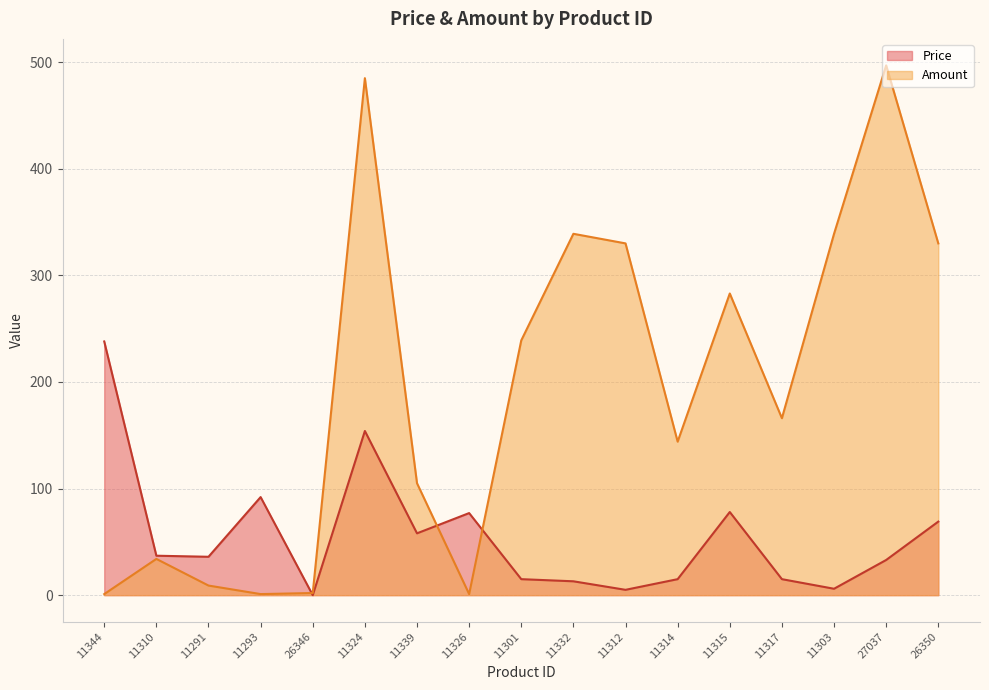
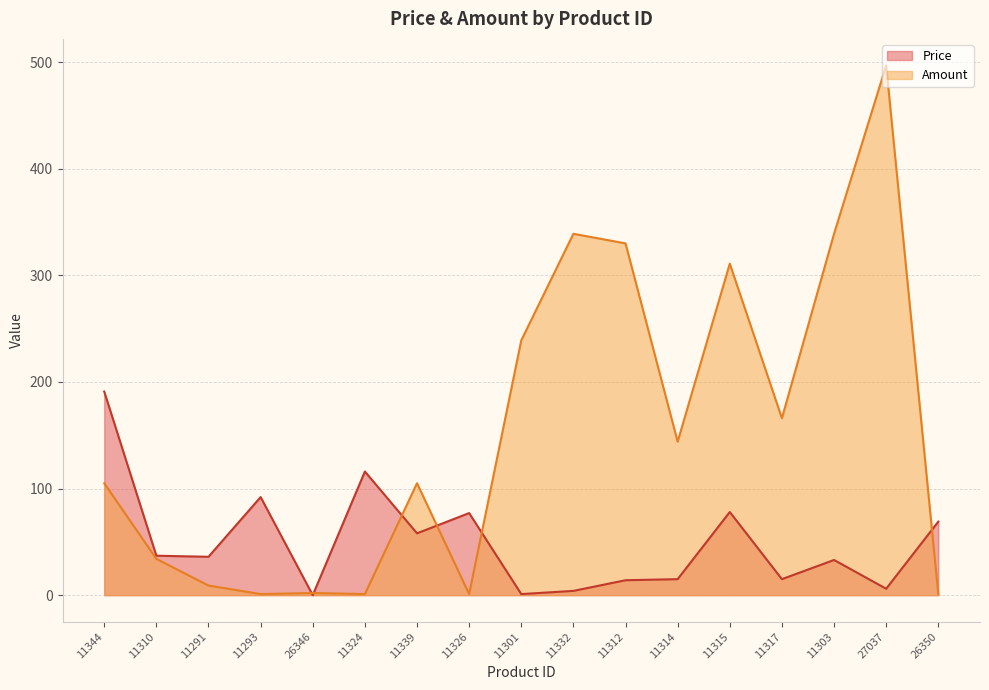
Price, 11344: 238 -> 191
Amount, 11344: 1 -> 105
Price, 11324: 154 -> 116
Amount, 11324: 485 -> 1
Price, 11301: 15 -> 1
Price, 11332: 13 -> 4
Price, 11312: 5 -> 14
Amount, 11315: 283 -> 311
Price, 11303: 6 -> 33
Price, 27037: 33 -> 6
Amount, 26350: 330 -> 1
